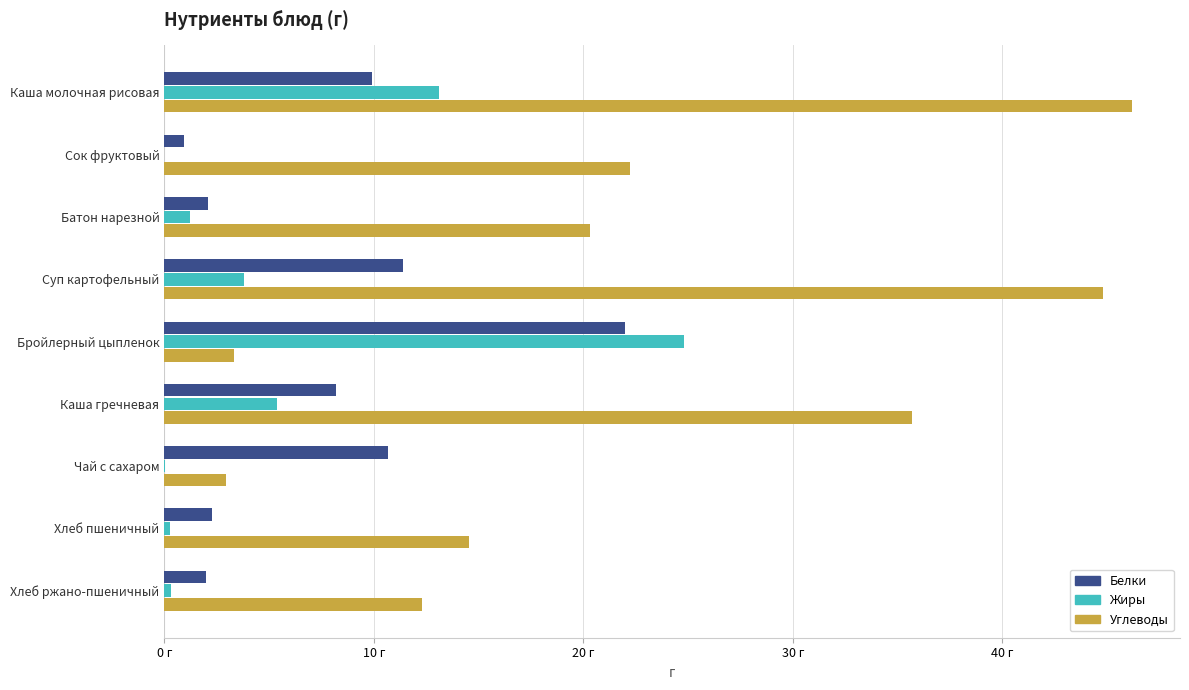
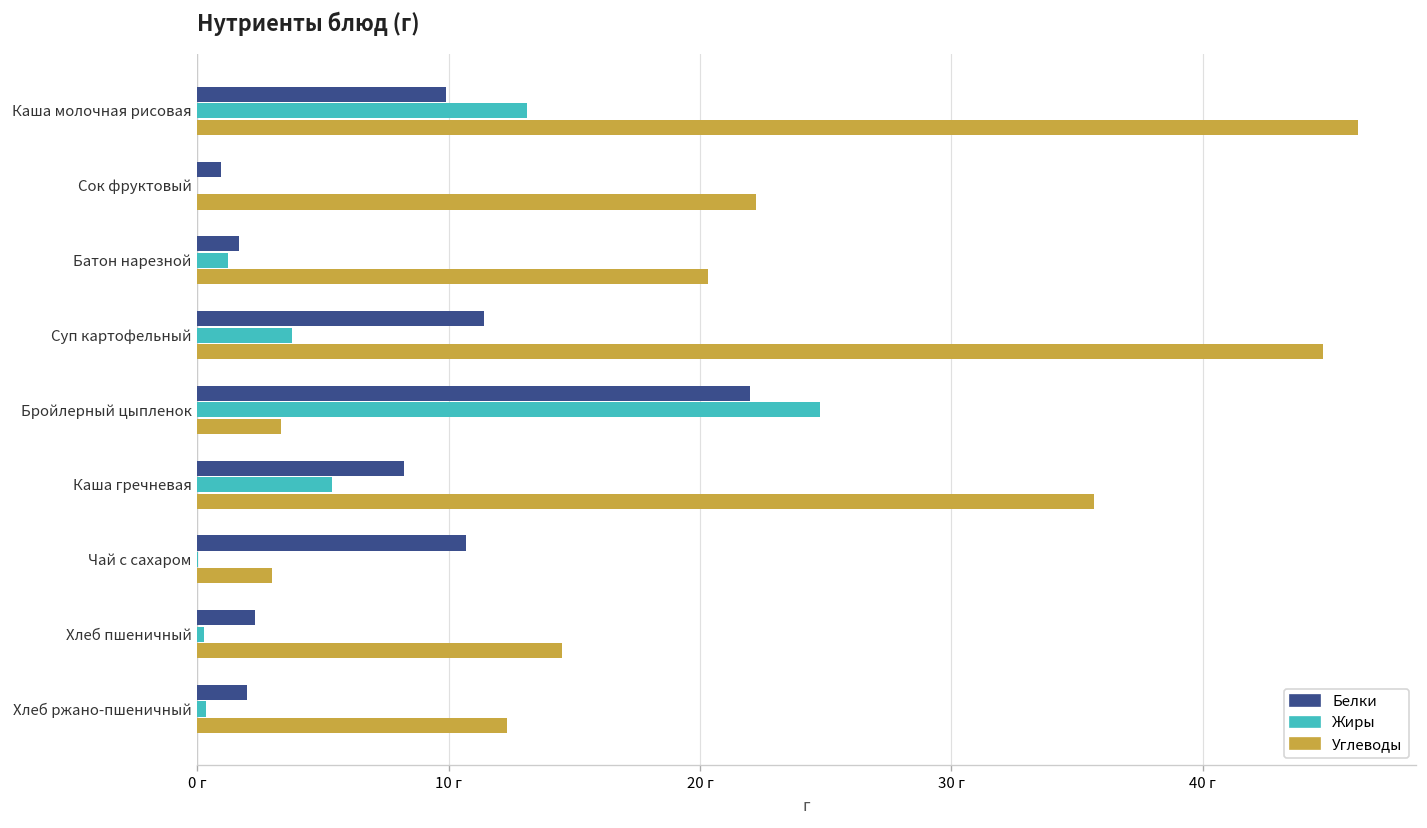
Белки, Батон нарезной: 2.1 г -> 1.7 г
